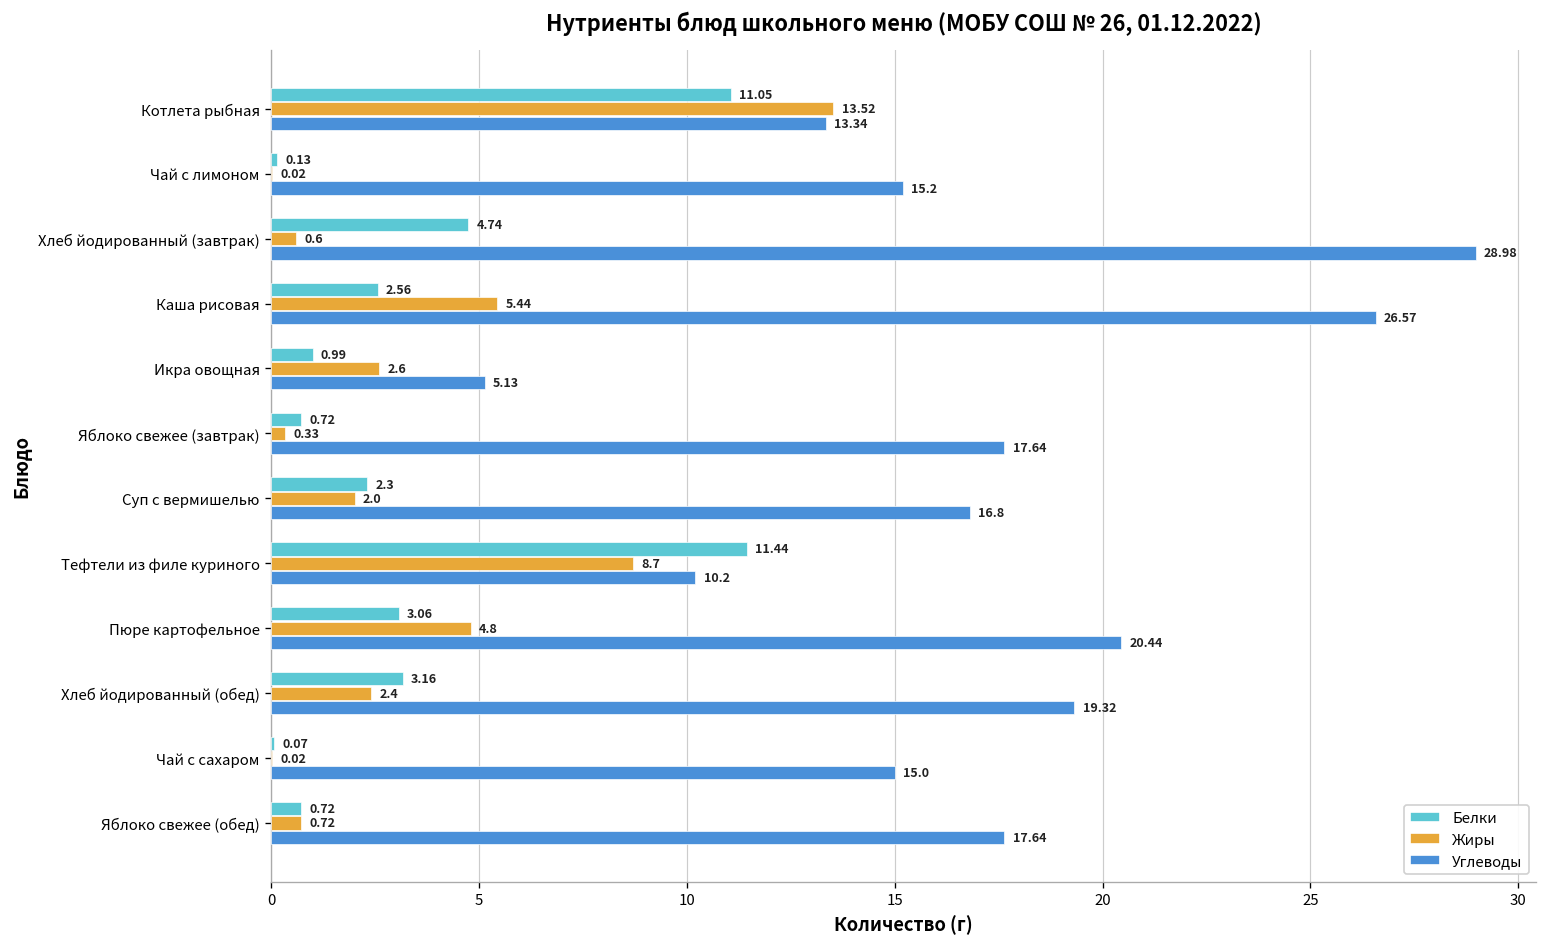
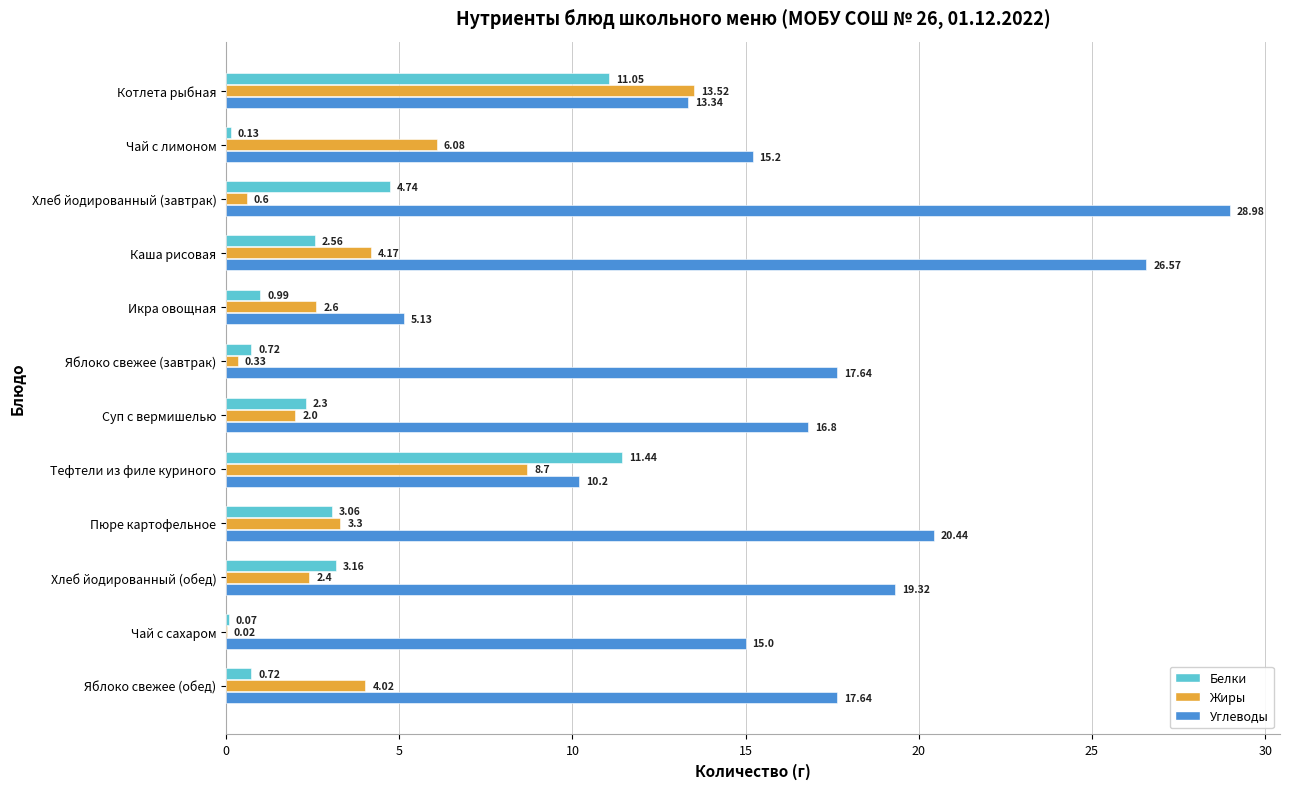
Жиры, Чай с лимоном: 0.02 -> 6.08
Жиры, Каша рисовая: 5.44 -> 4.17
Жиры, Пюре картофельное: 4.8 -> 3.3
Жиры, Яблоко свежее (обед): 0.72 -> 4.02
